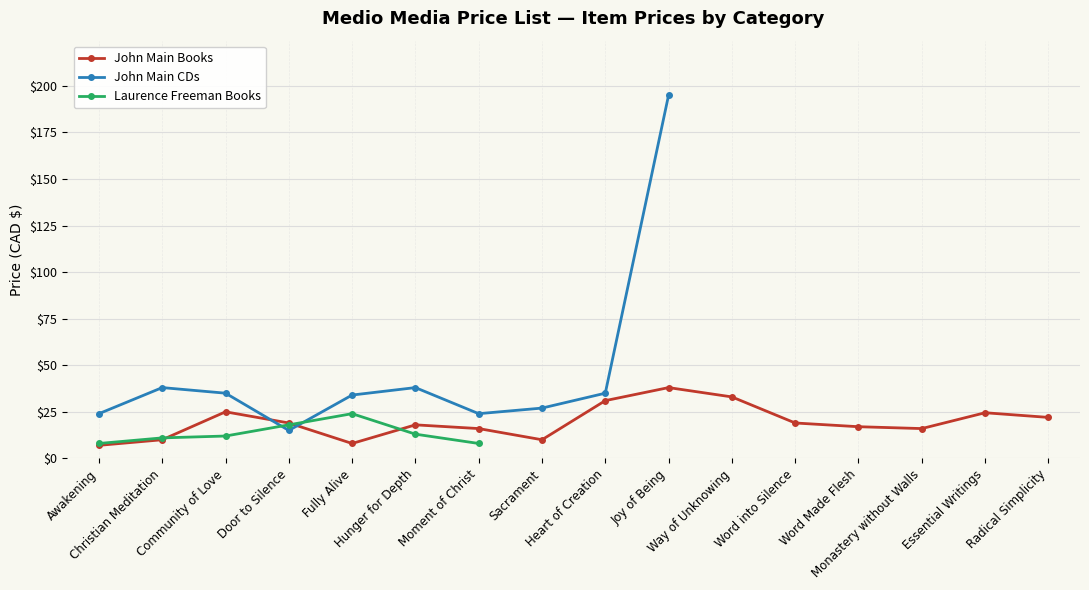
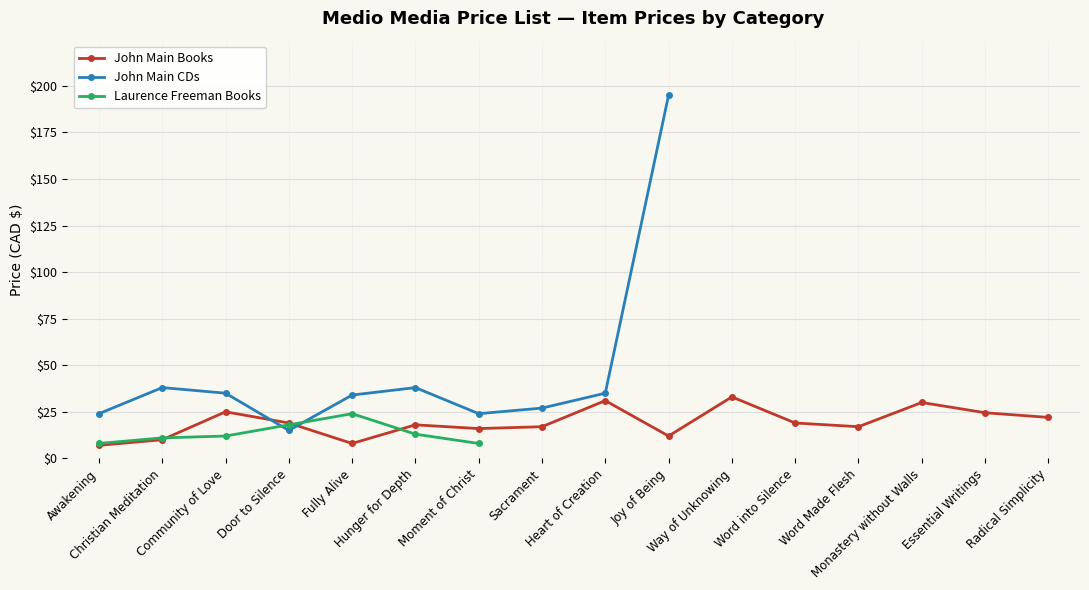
John Main Books, Sacrament: $10 -> $17
John Main Books, Joy of Being: $38 -> $12
John Main Books, Monastery without Walls: $16 -> $30
